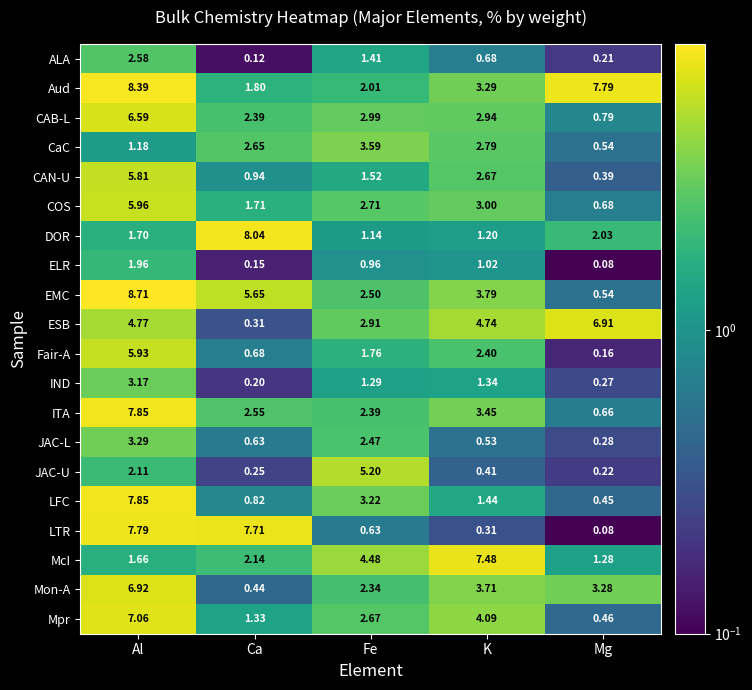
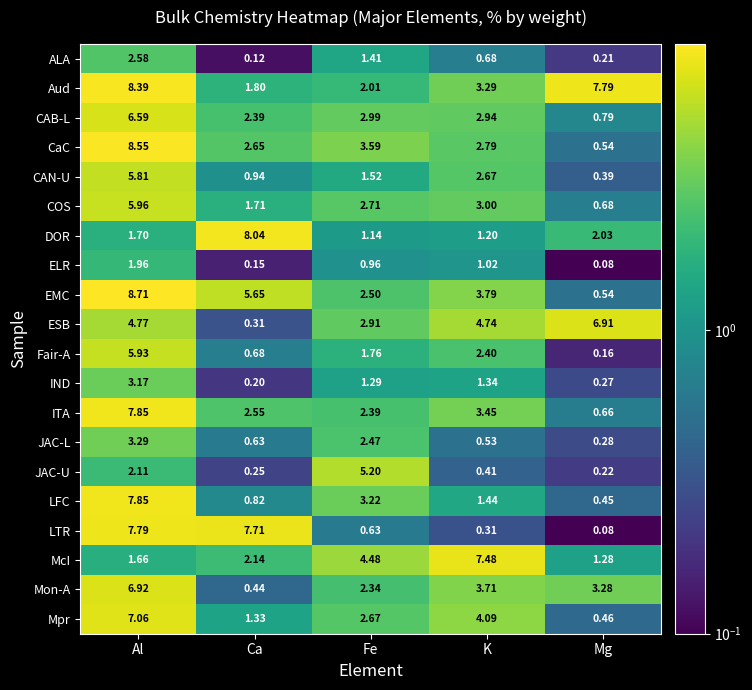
CaC, Al: 1.18 -> 8.55
